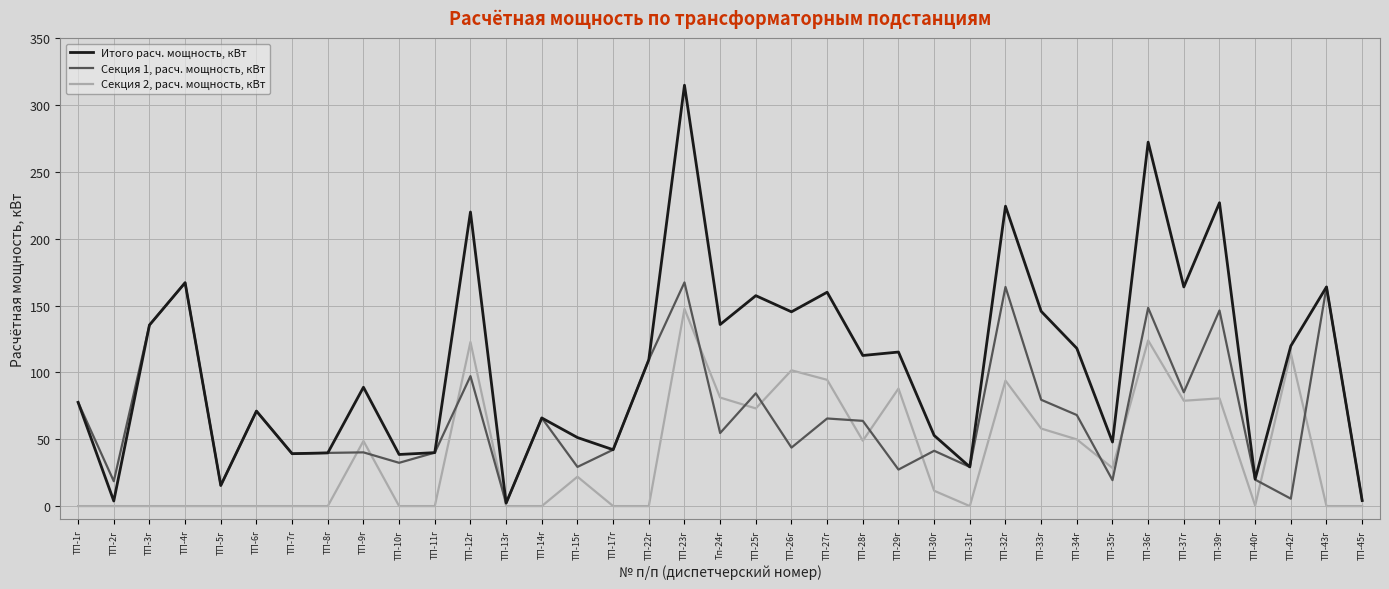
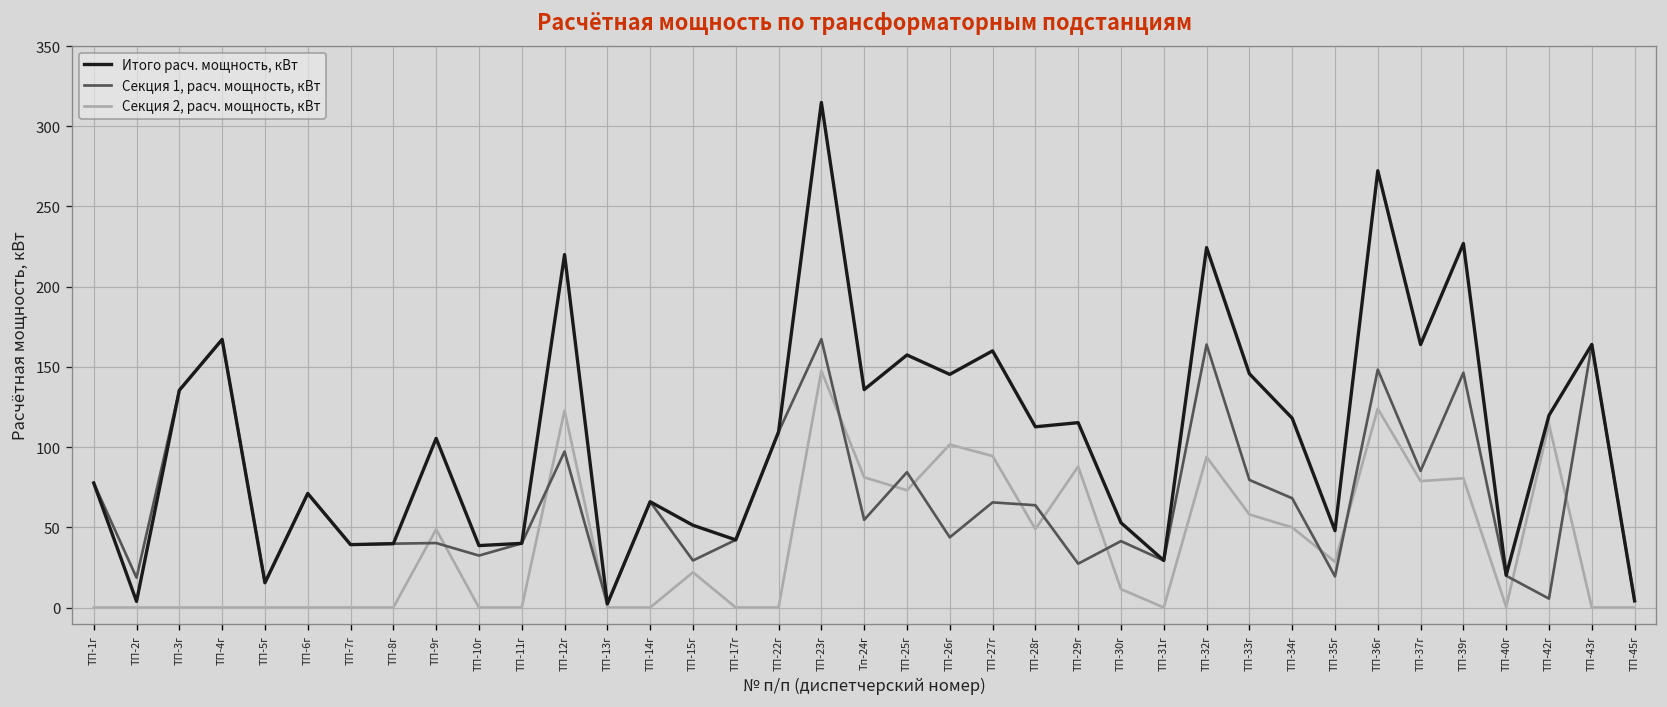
Итого расч. мощность, кВт, ТП-9г: 89 -> 105
